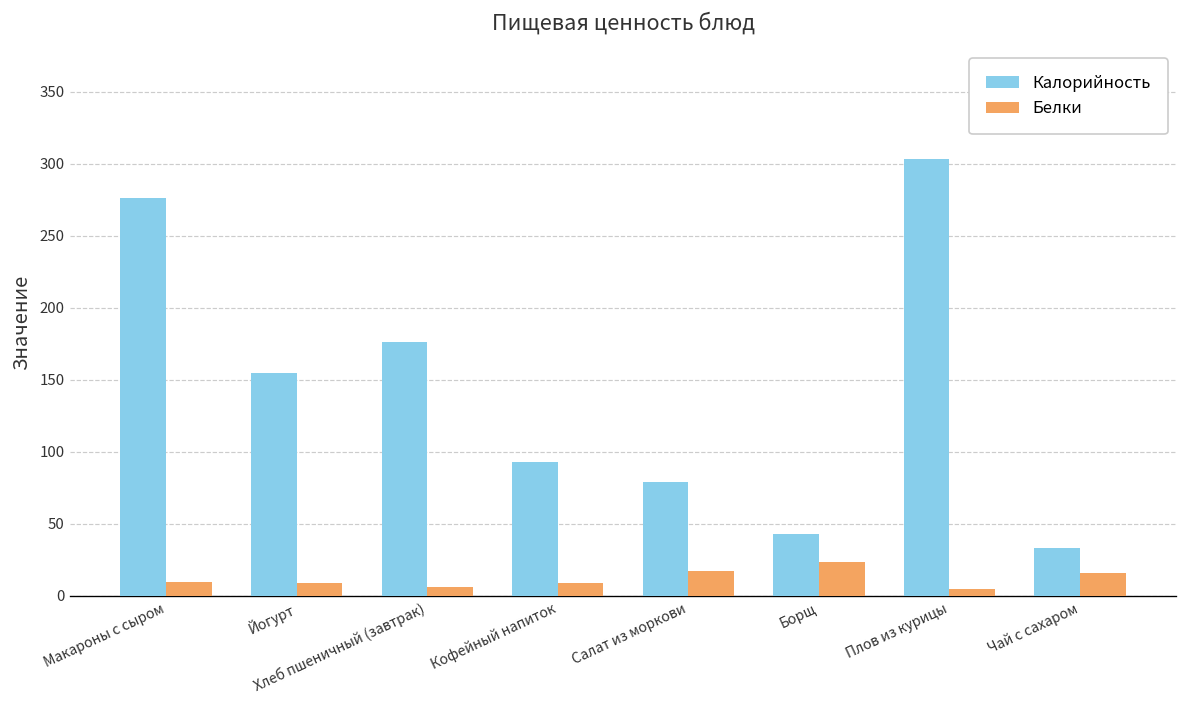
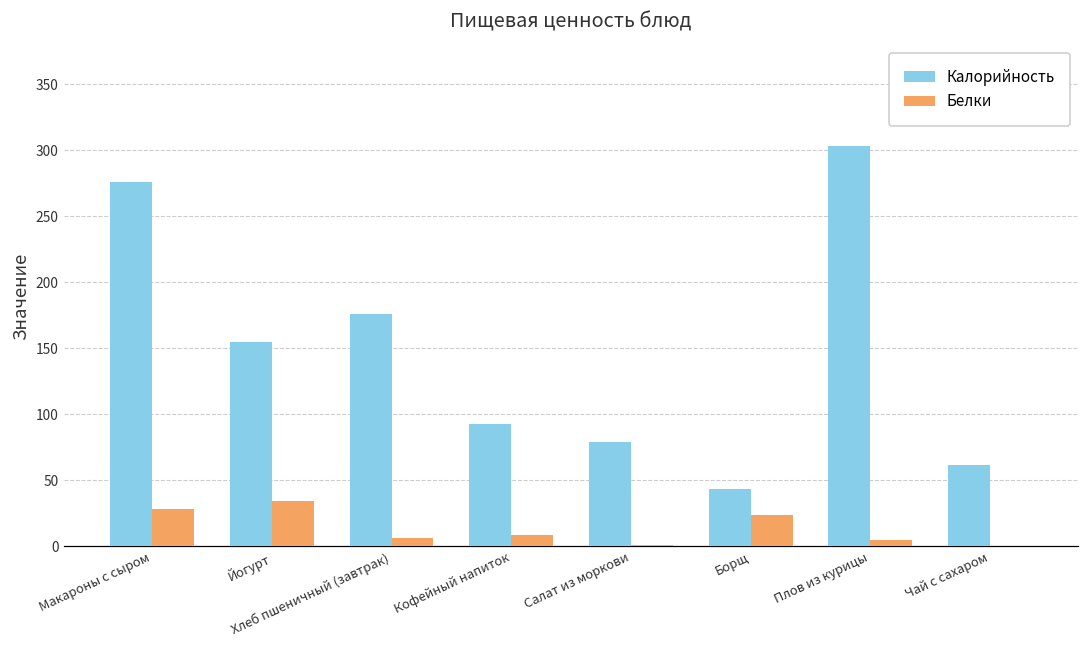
Белки, Макароны с сыром: 10 -> 28
Белки, Йогурт: 9 -> 35
Белки, Салат из моркови: 17 -> 1
Калорийность, Чай с сахаром: 33 -> 61
Белки, Чай с сахаром: 16 -> 0
